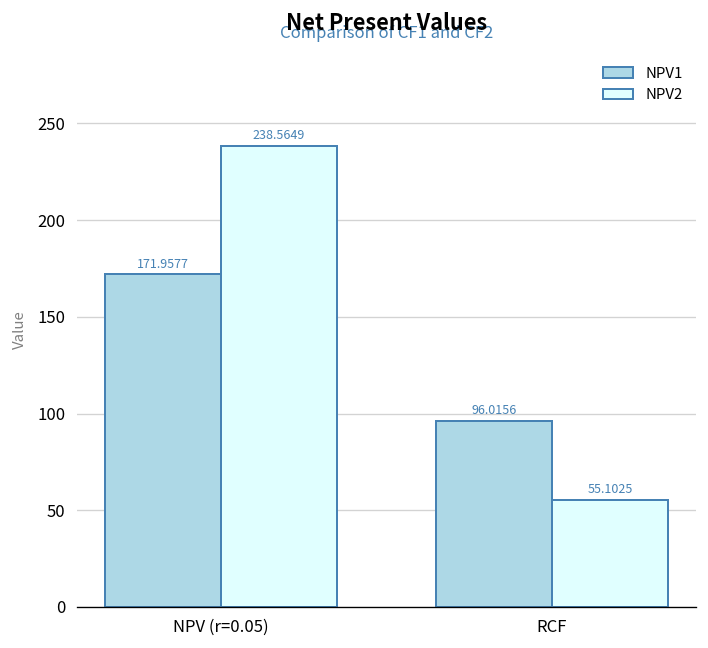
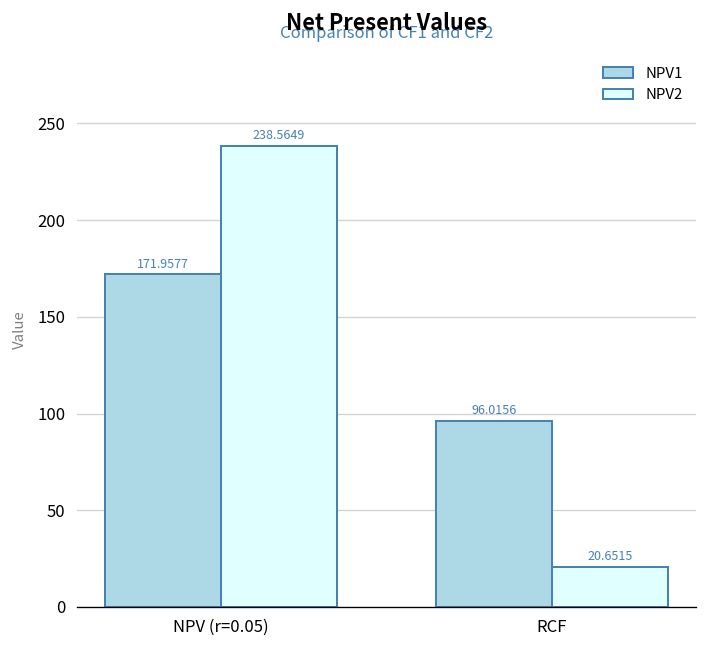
NPV2, RCF: 55.1025 -> 20.6515
